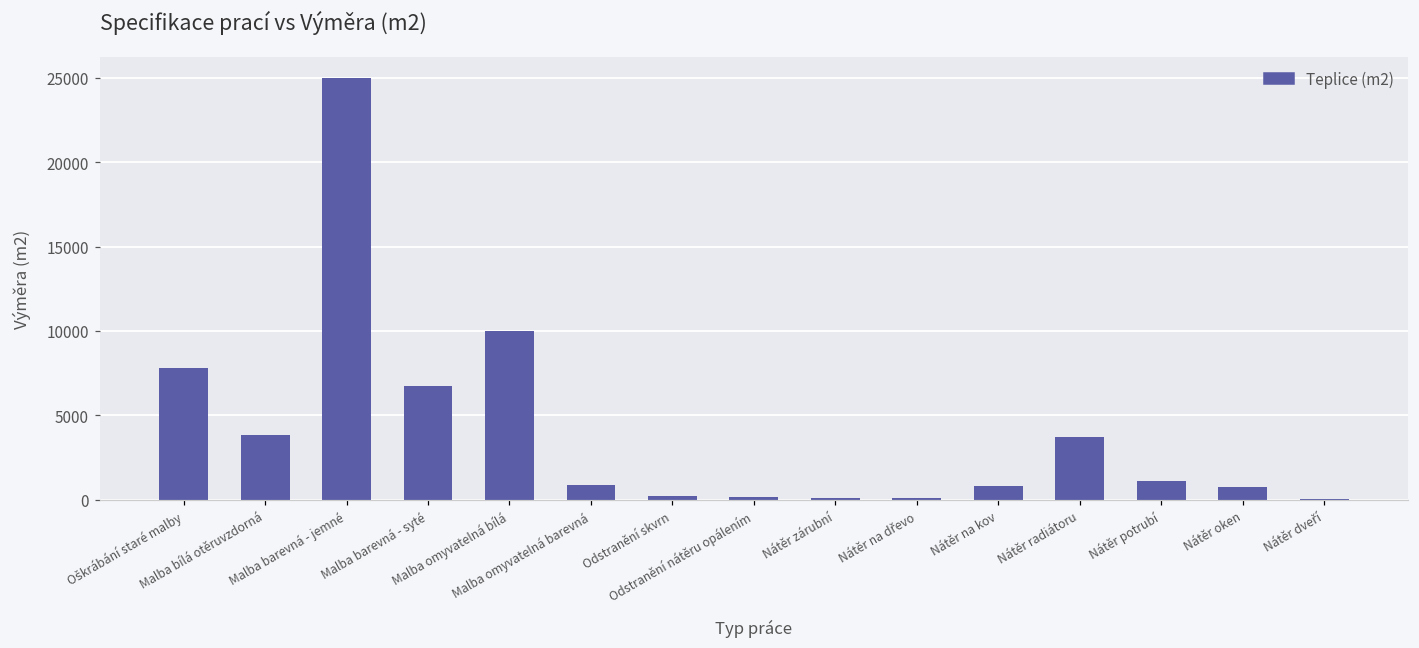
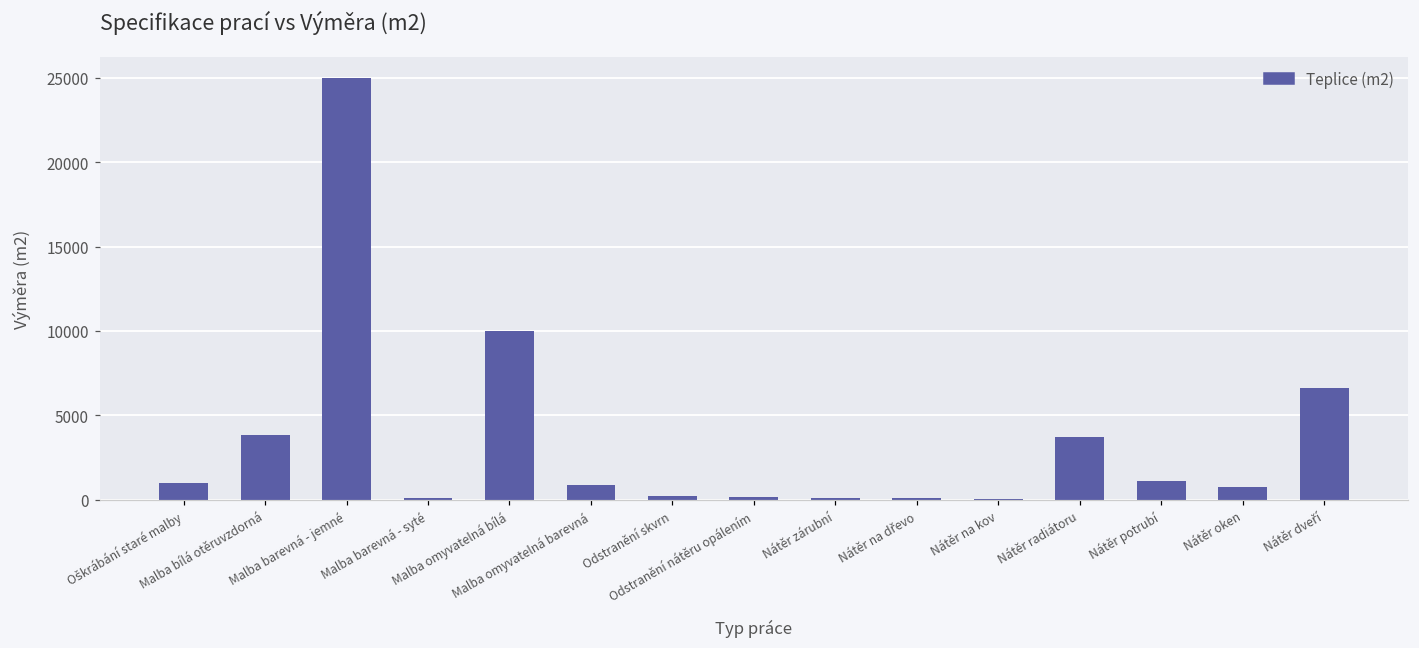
Oškrábání staré malby: 7800 -> 1000
Malba barevná - syté: 6700 -> 100
Nátěr na kov: 800 -> 100
Nátěr dveří: 0 -> 6600
